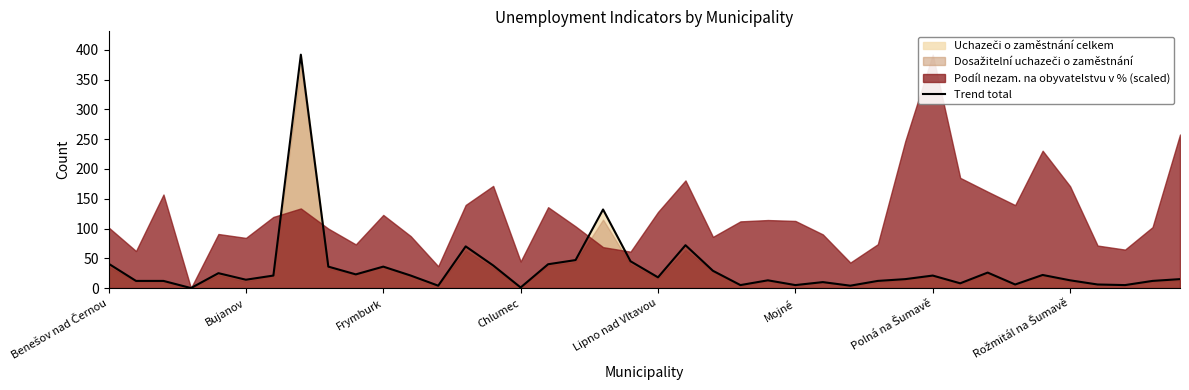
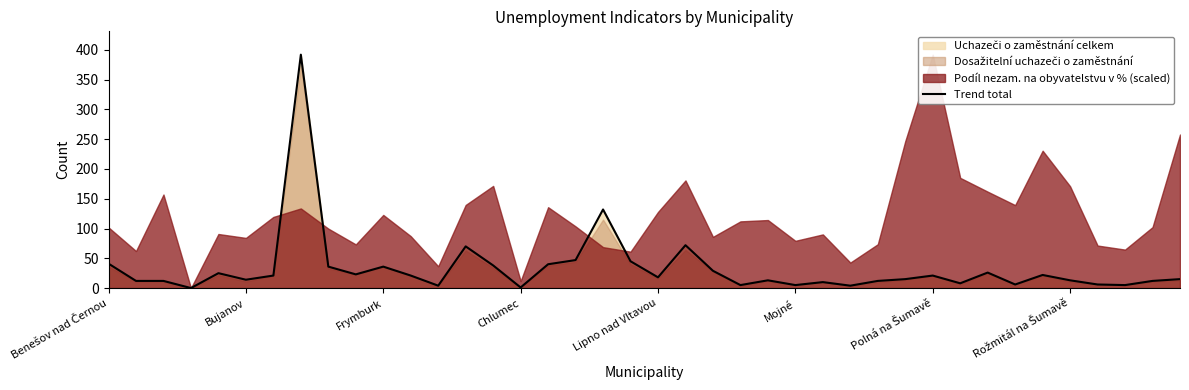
Podíl nezam. na obyvatelstvu v % (scaled), Chlumec: 40 -> 10
Podíl nezam. na obyvatelstvu v % (scaled), Mojné: 110 -> 80
